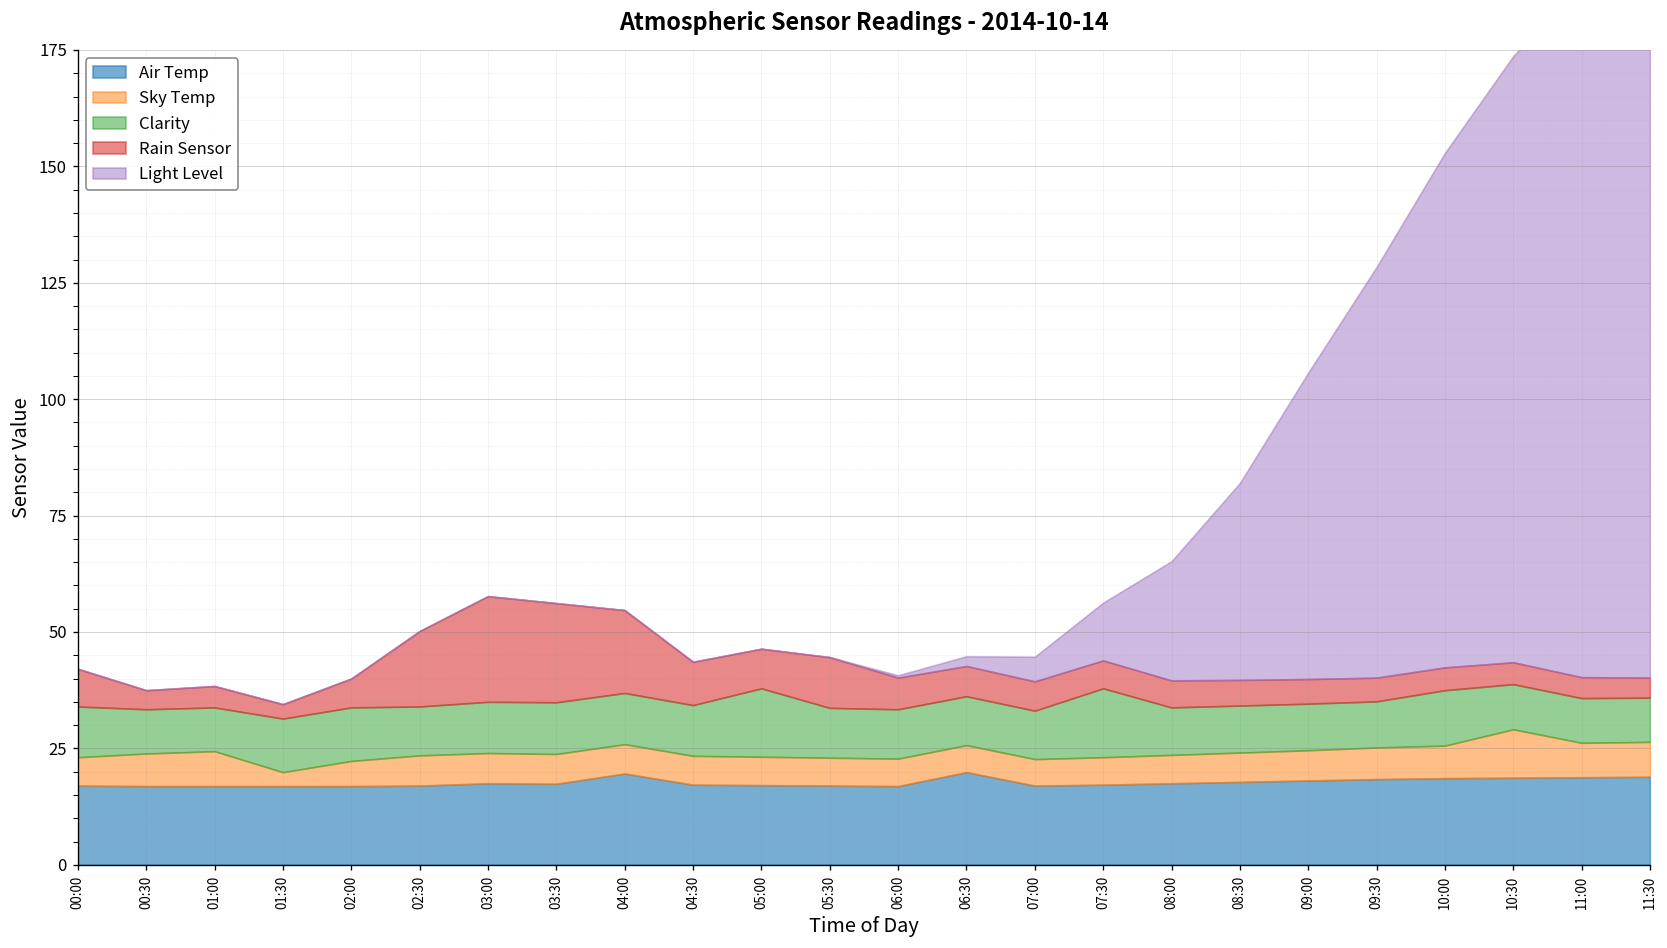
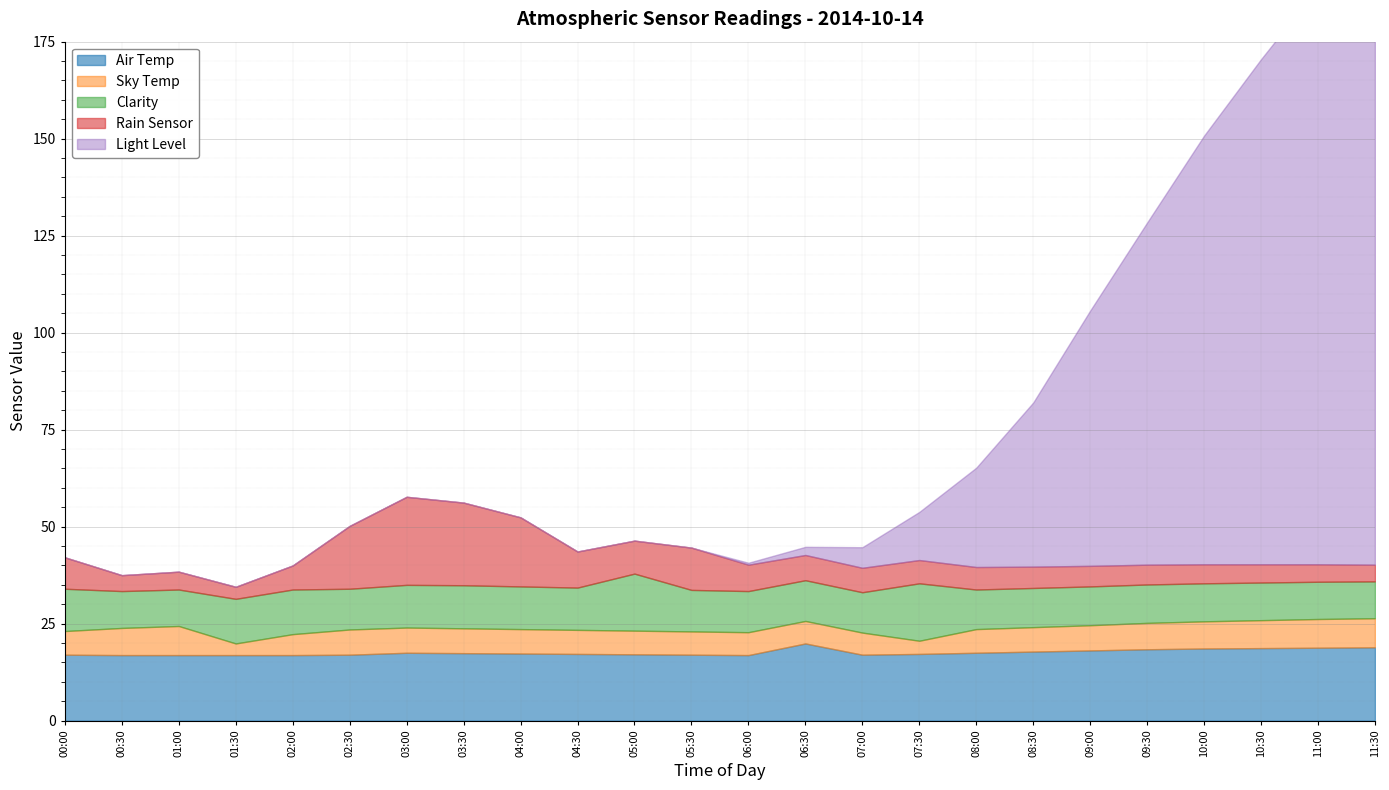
Air Temp, 04:00: 20 -> 17
Sky Temp, 07:30: 6 -> 3
Clarity, 10:00: 12 -> 10
Sky Temp, 10:30: 10 -> 7
